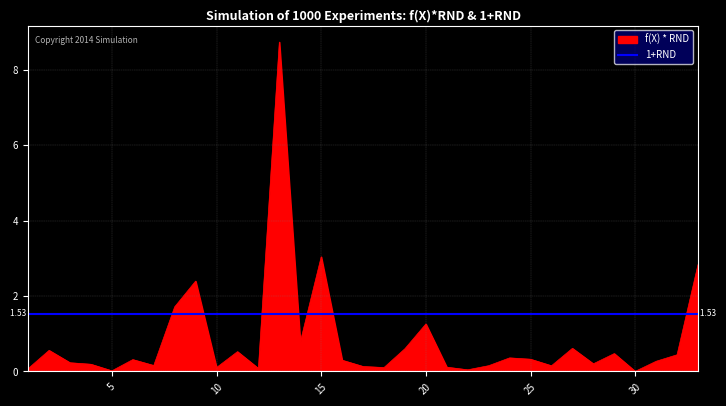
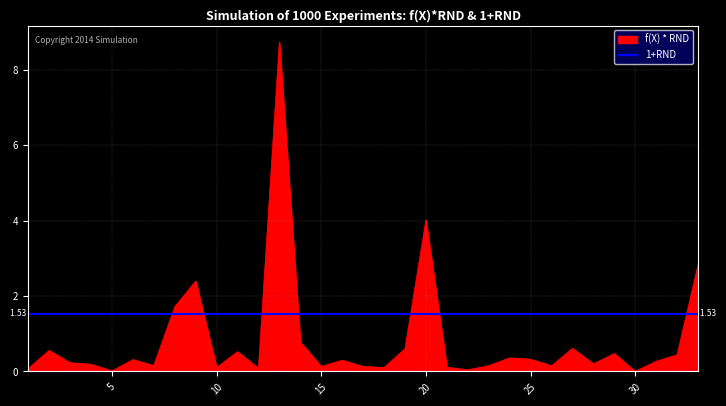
15: 3.0 -> 0.1
20: 1.3 -> 4.0
